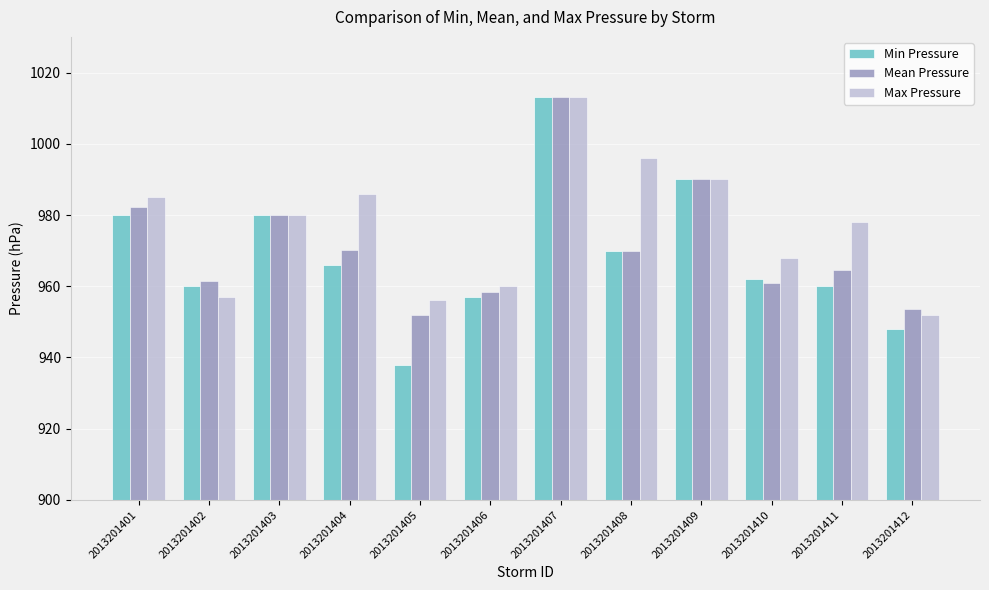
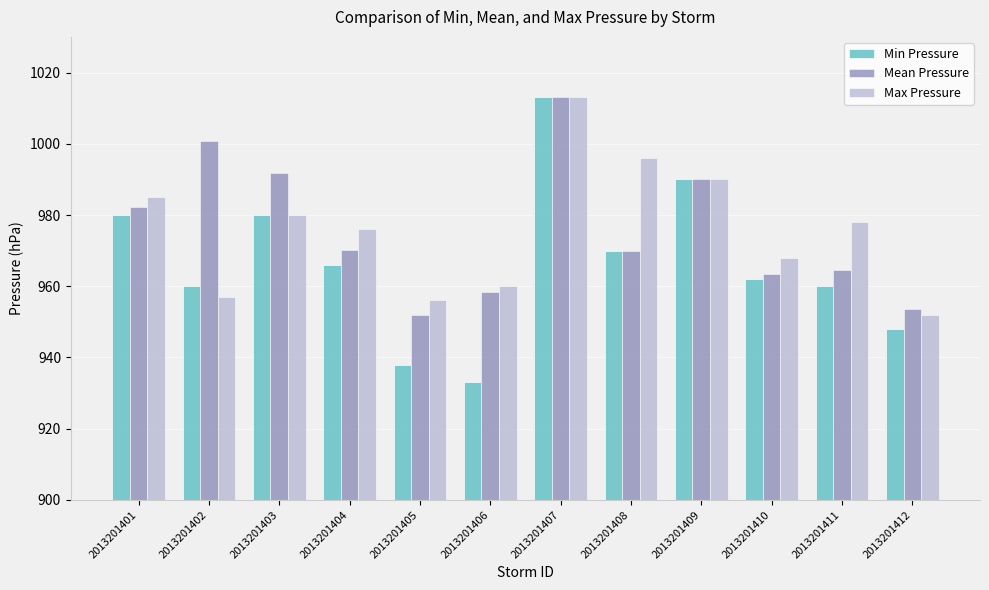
Mean Pressure, 2013201402: 961 -> 1001
Mean Pressure, 2013201403: 980 -> 992
Max Pressure, 2013201404: 986 -> 976
Min Pressure, 2013201406: 957 -> 933
Mean Pressure, 2013201410: 961 -> 963
